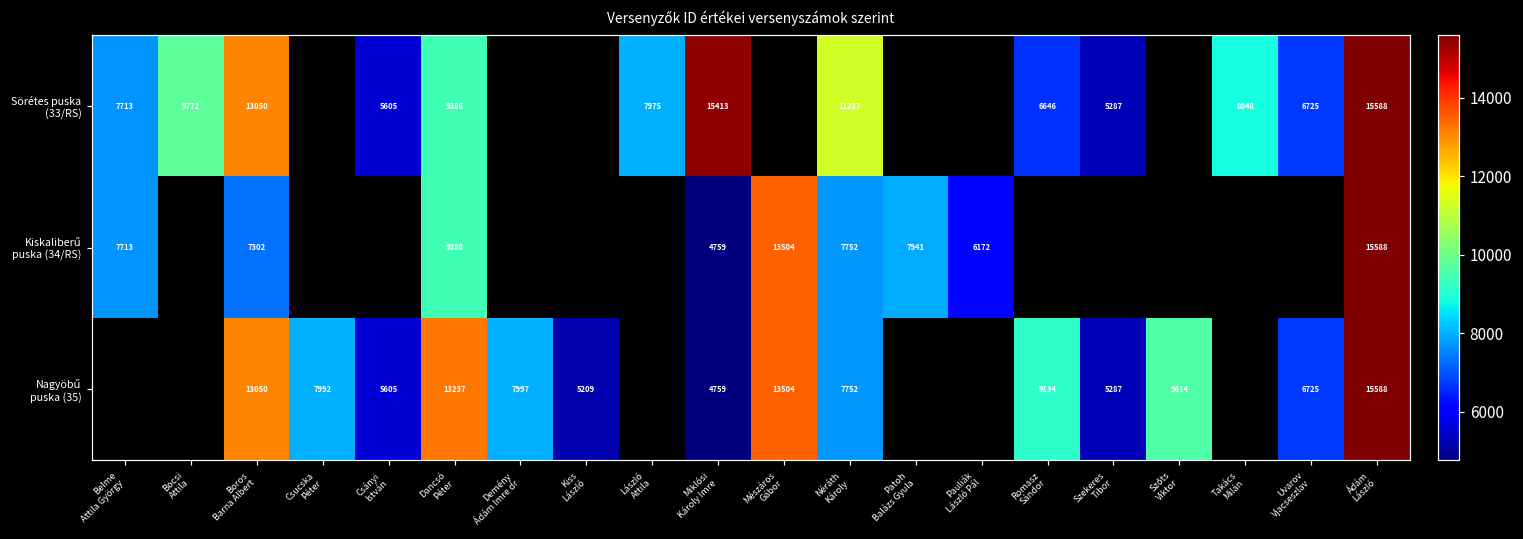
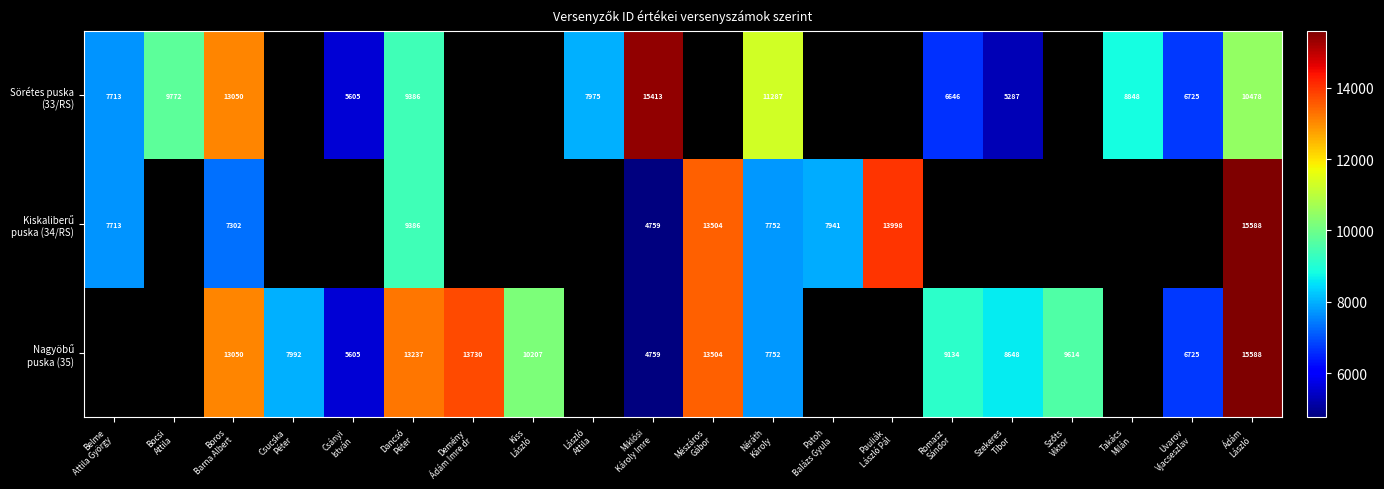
Sörétes puska (33/RS), Ádám László: 15588 -> 10478
Kiskaliberű puska (34/RS), Pauliák László Pál: 6172 -> 13998
Nagyöbű puska (35), Demény Ádám Imre dr: 7997 -> 13730
Nagyöbű puska (35), Kiss László: 5209 -> 10207
Nagyöbű puska (35), Szekeres Tibor: 5287 -> 8648
